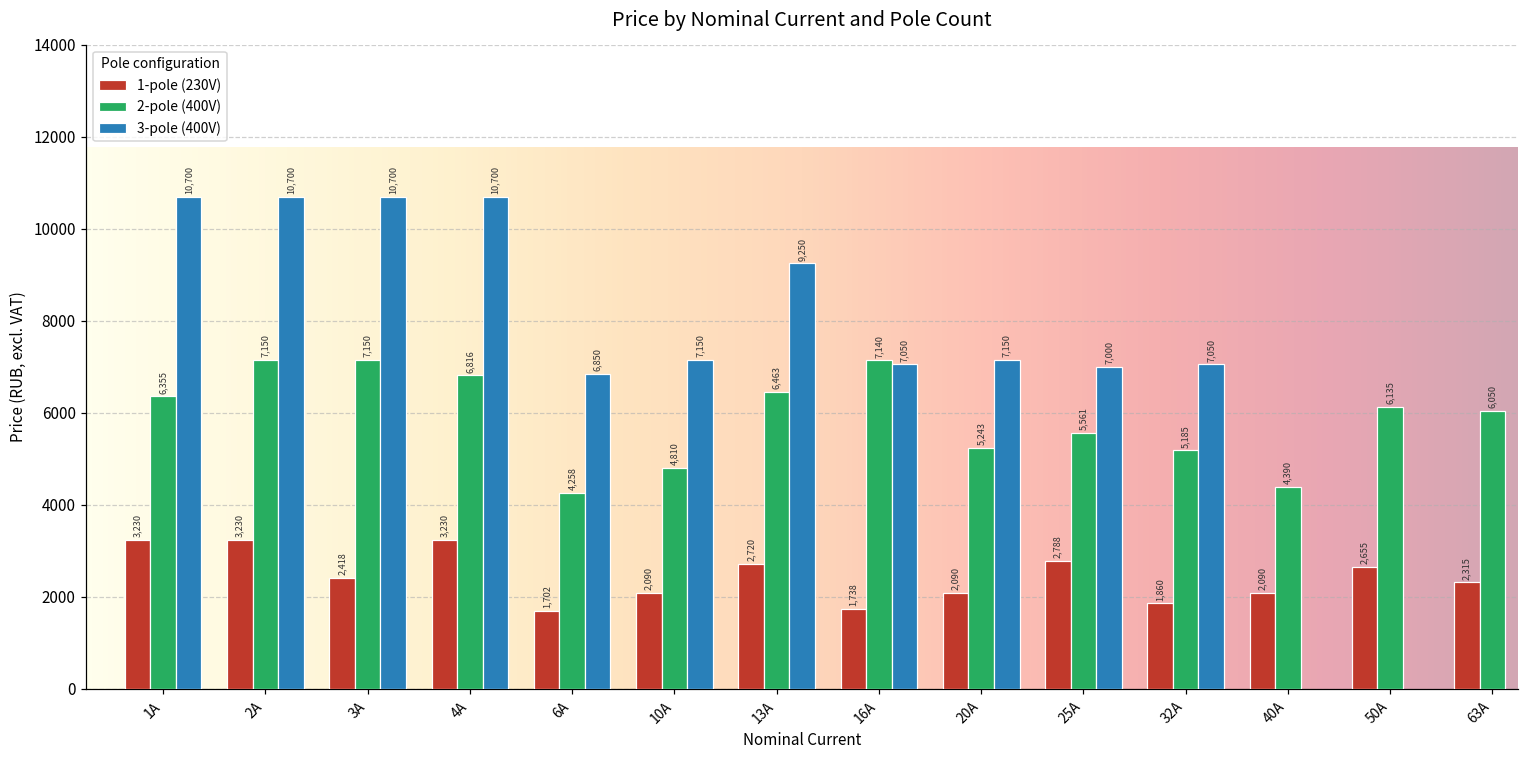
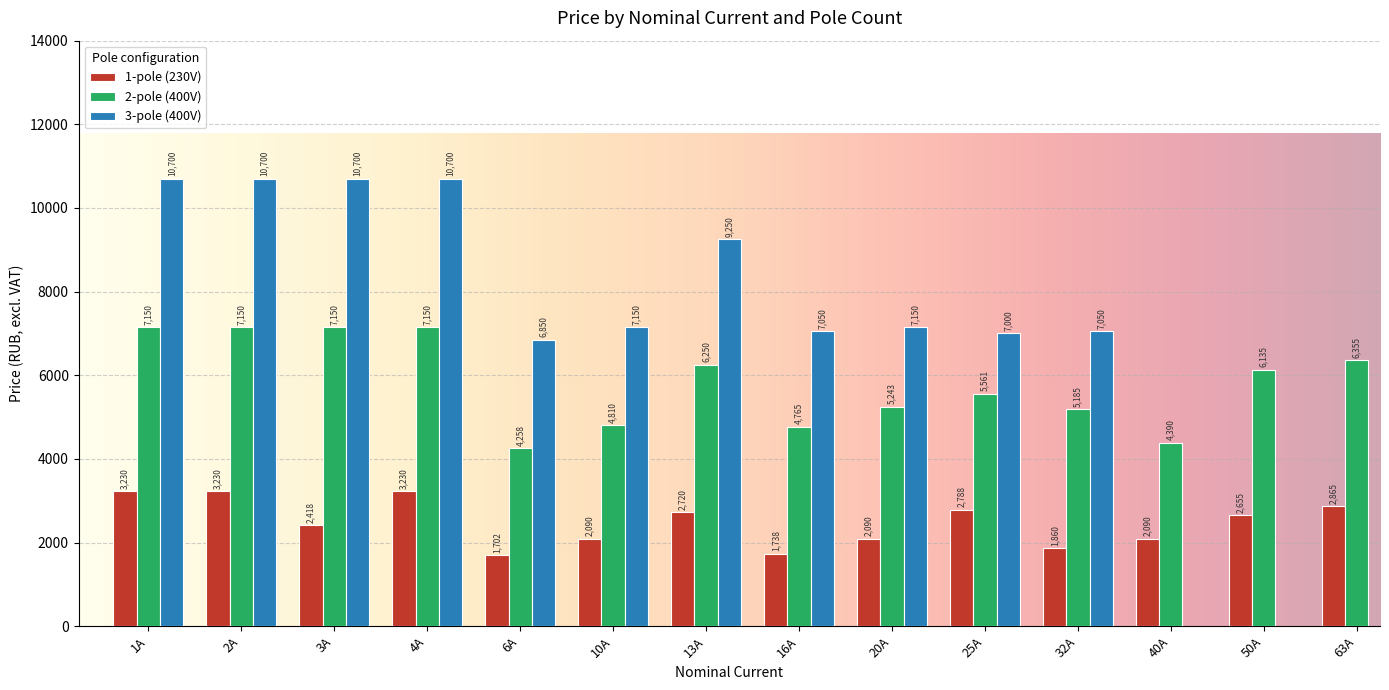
2-pole (400V), 1A: 6,355 -> 7,150
2-pole (400V), 4A: 6,816 -> 7,150
2-pole (400V), 13A: 6,463 -> 6,250
2-pole (400V), 16A: 7,140 -> 4,765
1-pole (230V), 63A: 2,315 -> 2,865
2-pole (400V), 63A: 6,050 -> 6,355
